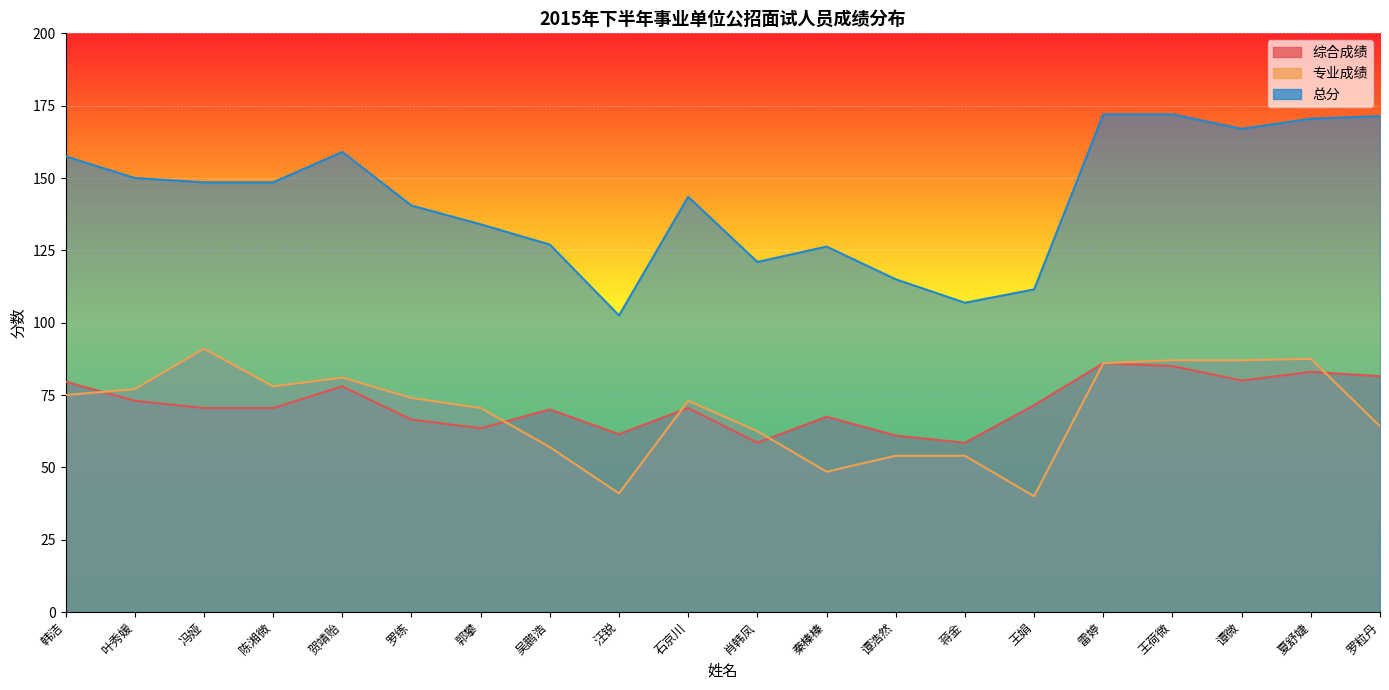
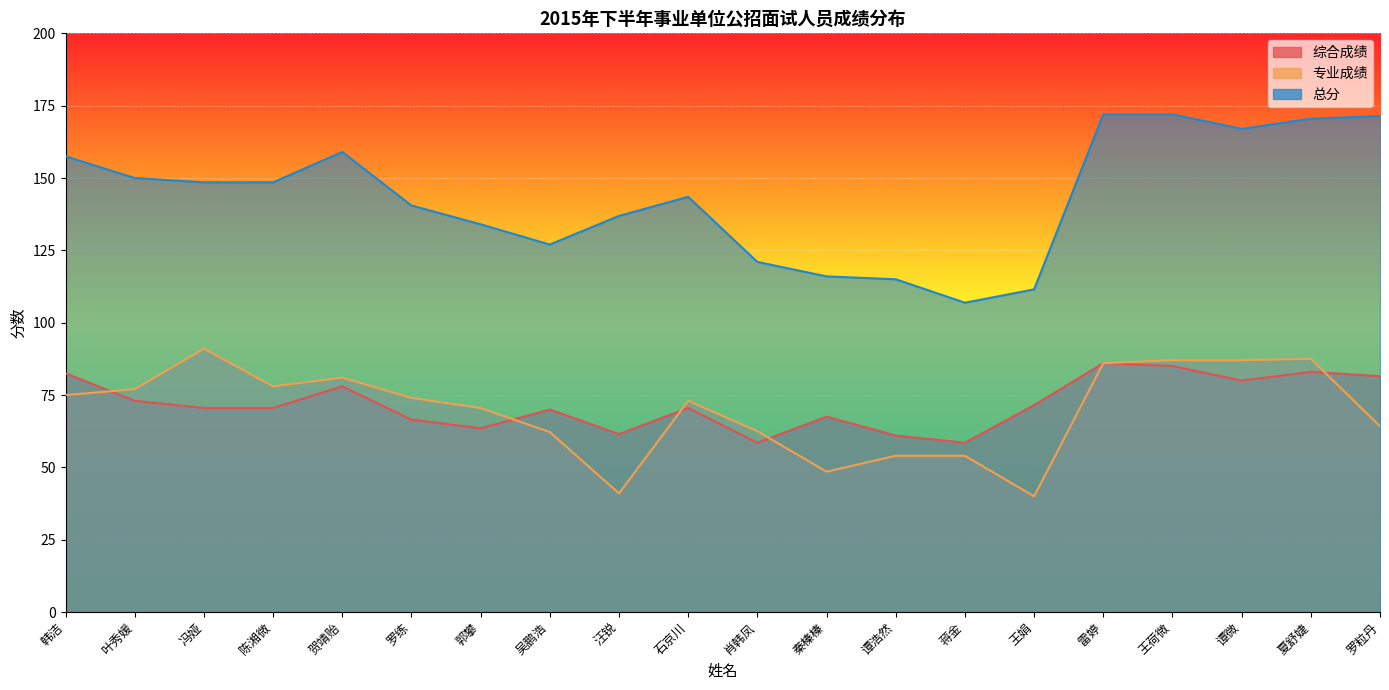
综合成绩, 韩洁: 80 -> 83
专业成绩, 吴鹏浩: 57 -> 62
总分, 汪锐: 103 -> 137
总分, 秦榛榛: 126 -> 116
